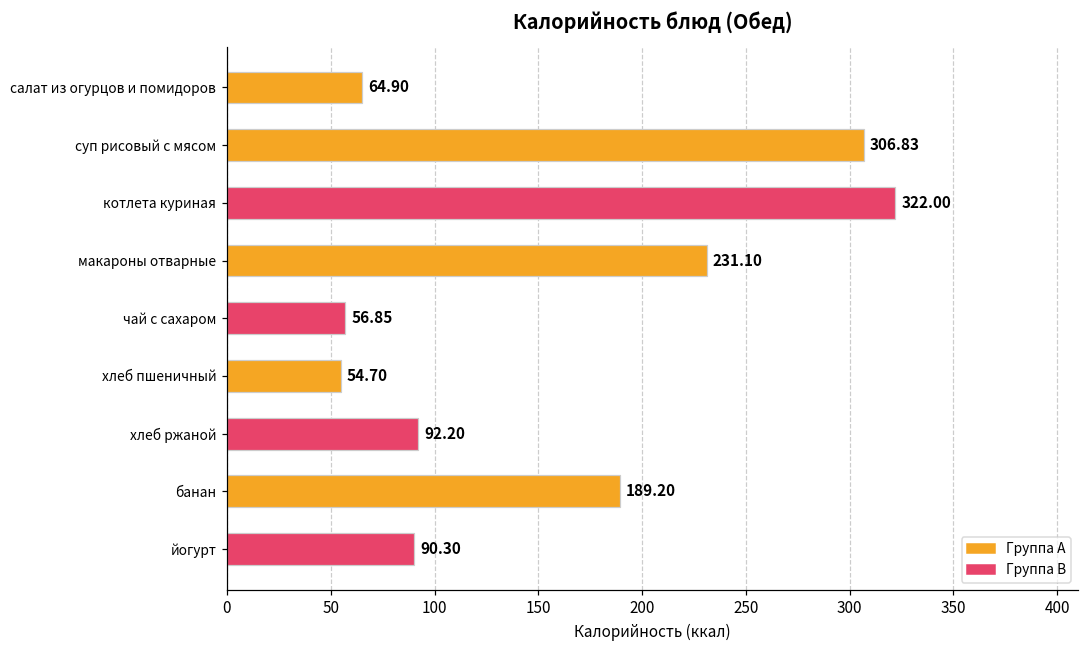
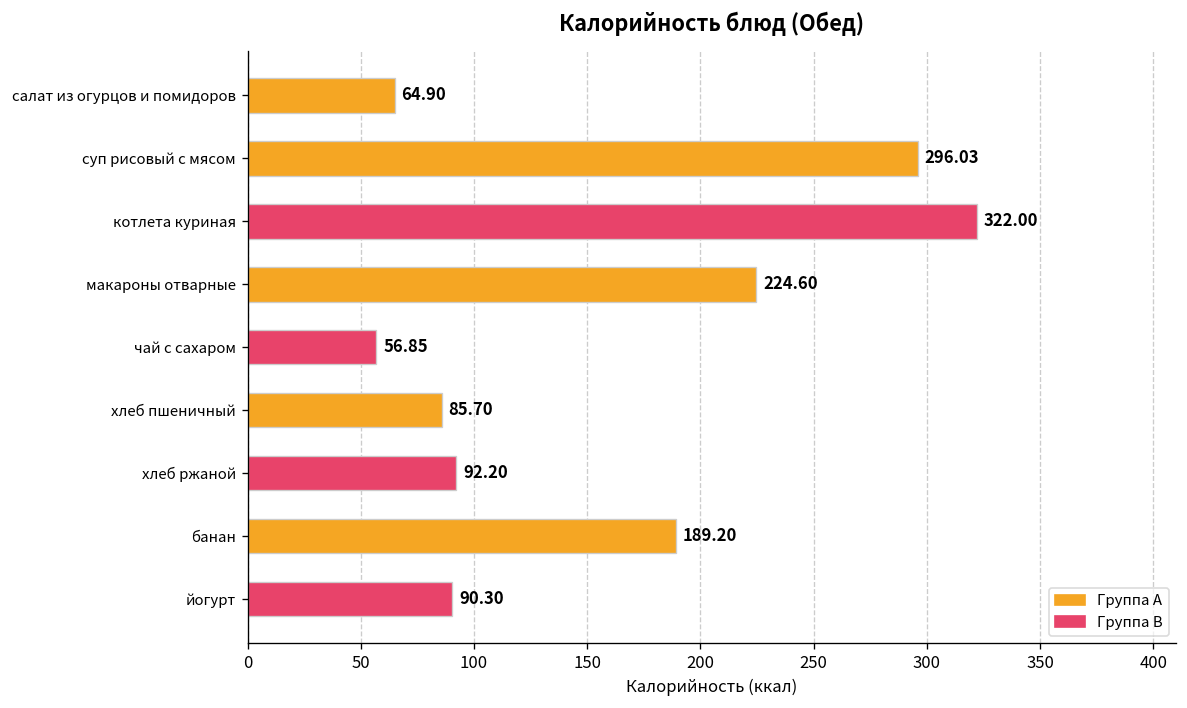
суп рисовый с мясом: 306.83 -> 296.03
макароны отварные: 231.10 -> 224.60
хлеб пшеничный: 54.70 -> 85.70
